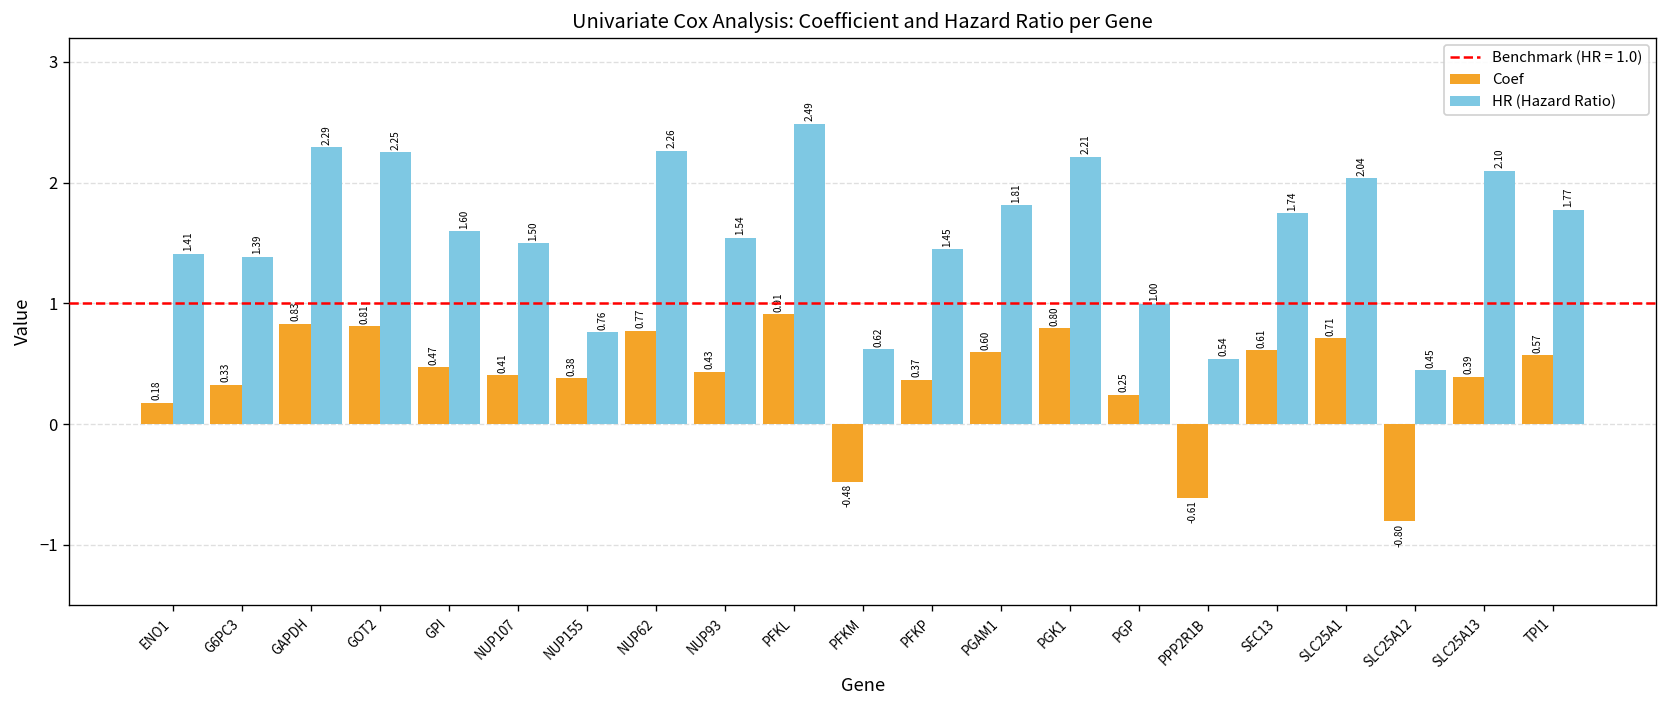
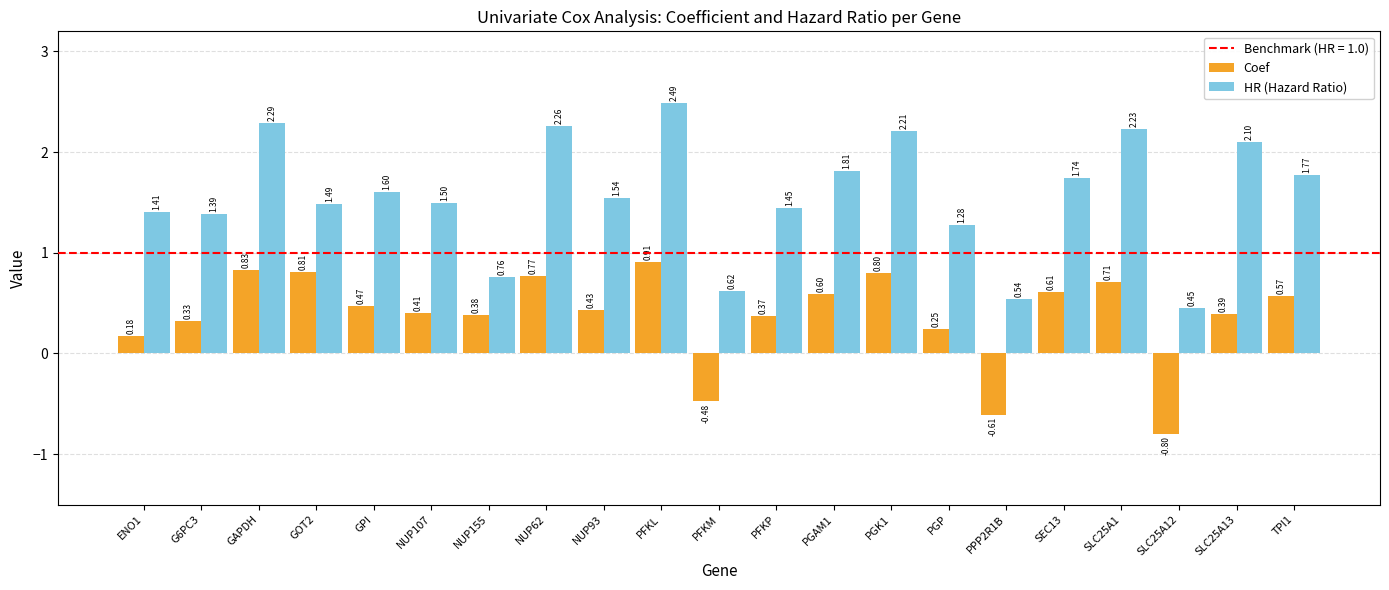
HR (Hazard Ratio), GOT2: 2.25 -> 1.49
HR (Hazard Ratio), PGP: 1.00 -> 1.28
HR (Hazard Ratio), SLC25A1: 2.04 -> 2.23
